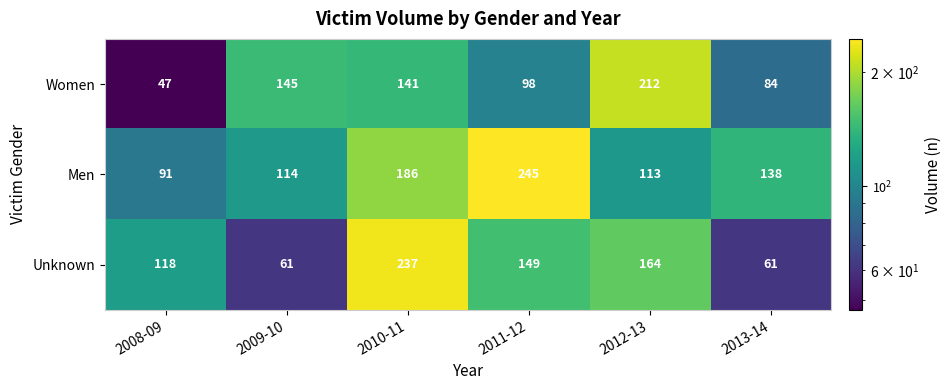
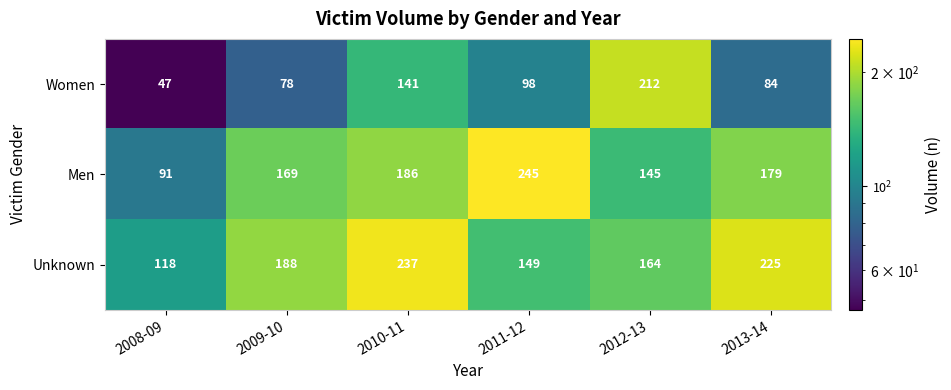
Women, 2009-10: 145 -> 78
Men, 2009-10: 114 -> 169
Men, 2012-13: 113 -> 145
Men, 2013-14: 138 -> 179
Unknown, 2009-10: 61 -> 188
Unknown, 2013-14: 61 -> 225
